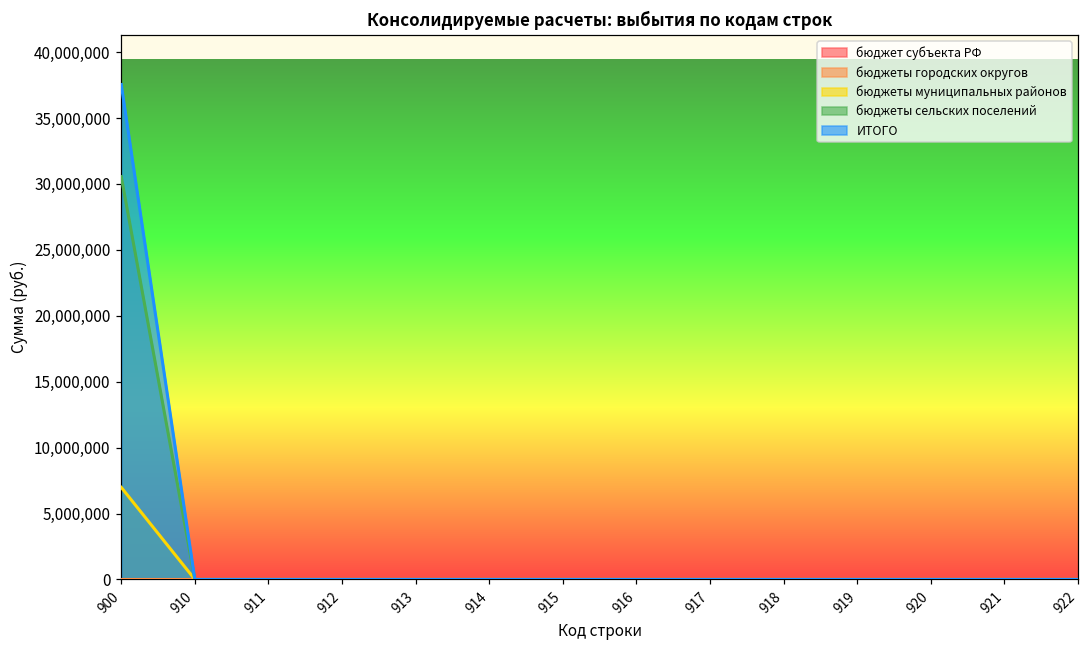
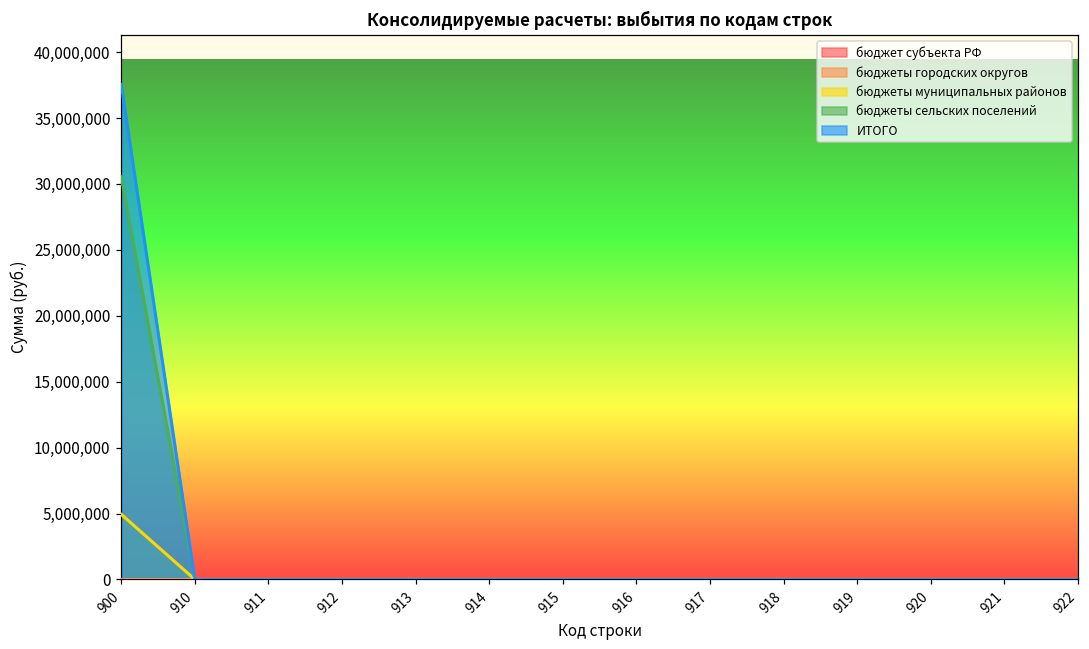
бюджеты муниципальных районов, 900: 7,000,000 -> 4,900,000
